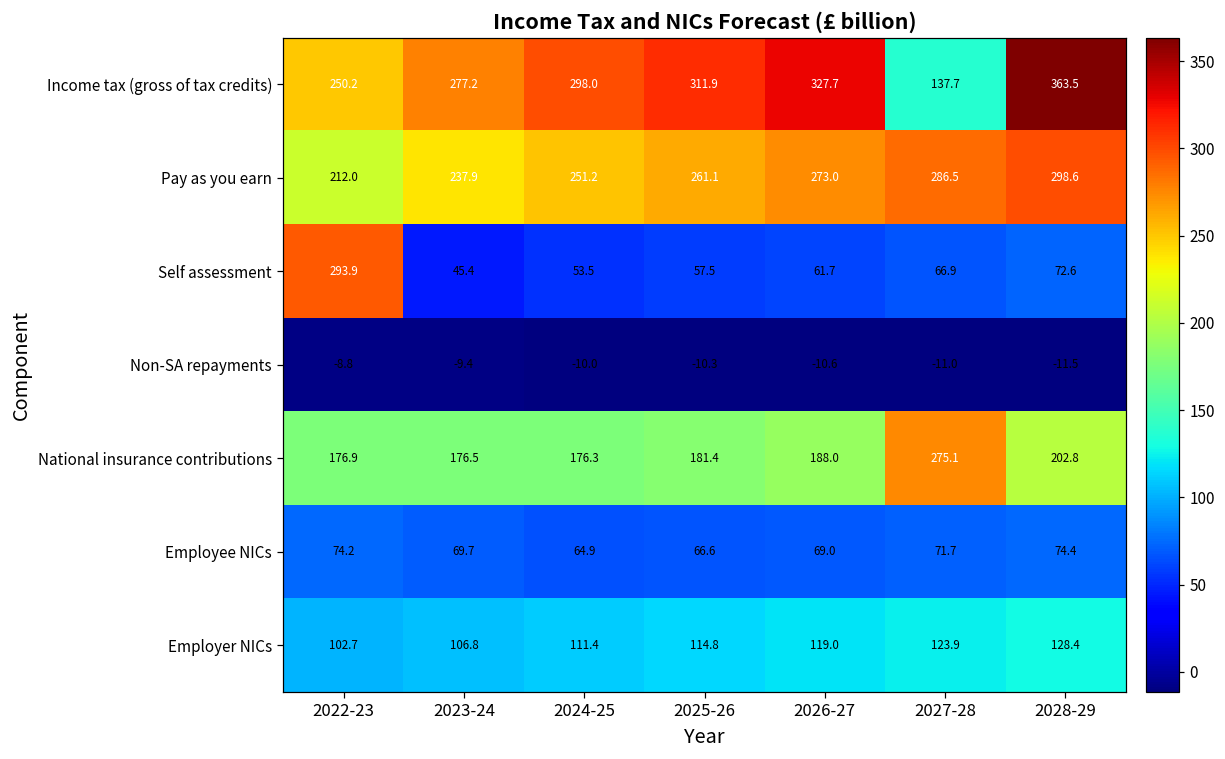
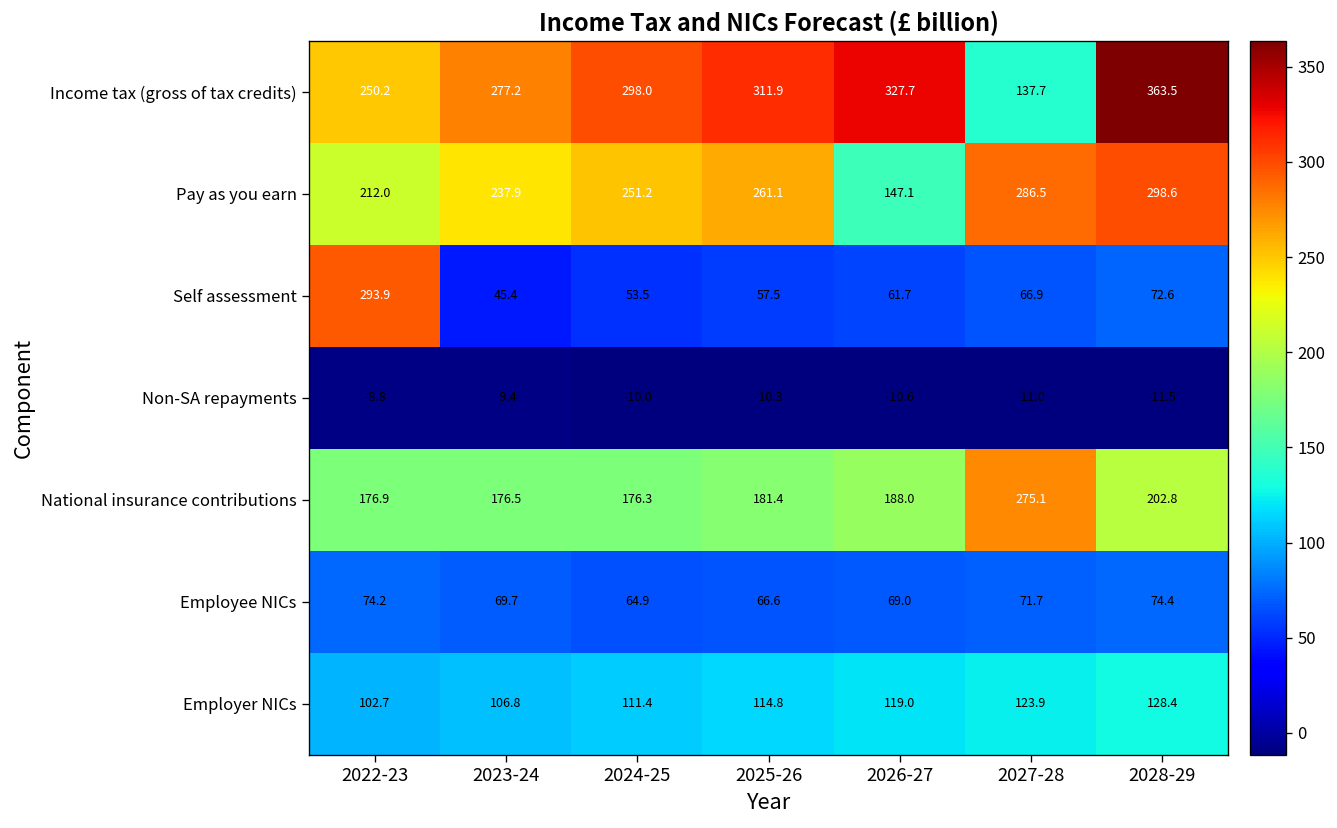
Pay as you earn, 2026-27: 273.0 -> 147.1
